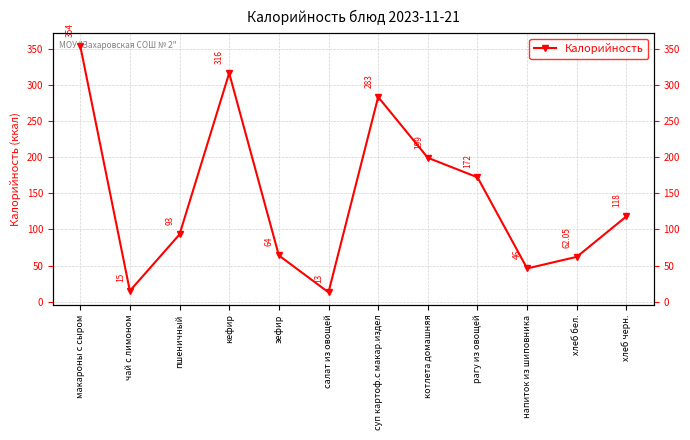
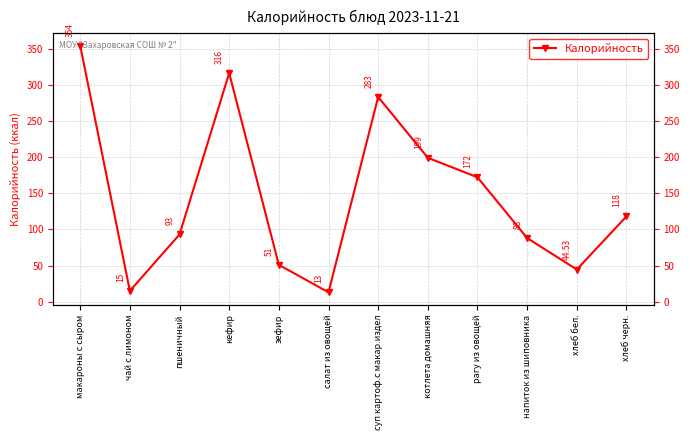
зефир: 64 -> 51
напиток из шиповника: 46 -> 88
хлеб бел.: 62.05 -> 44.53
